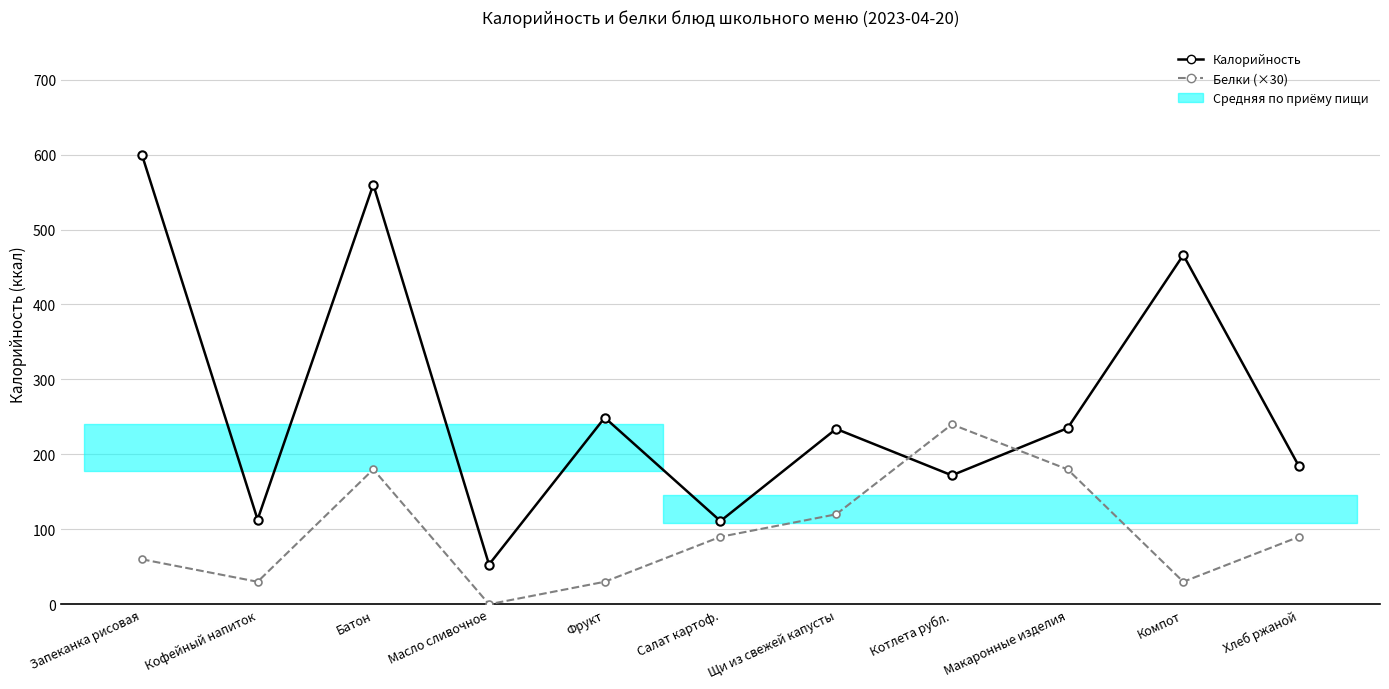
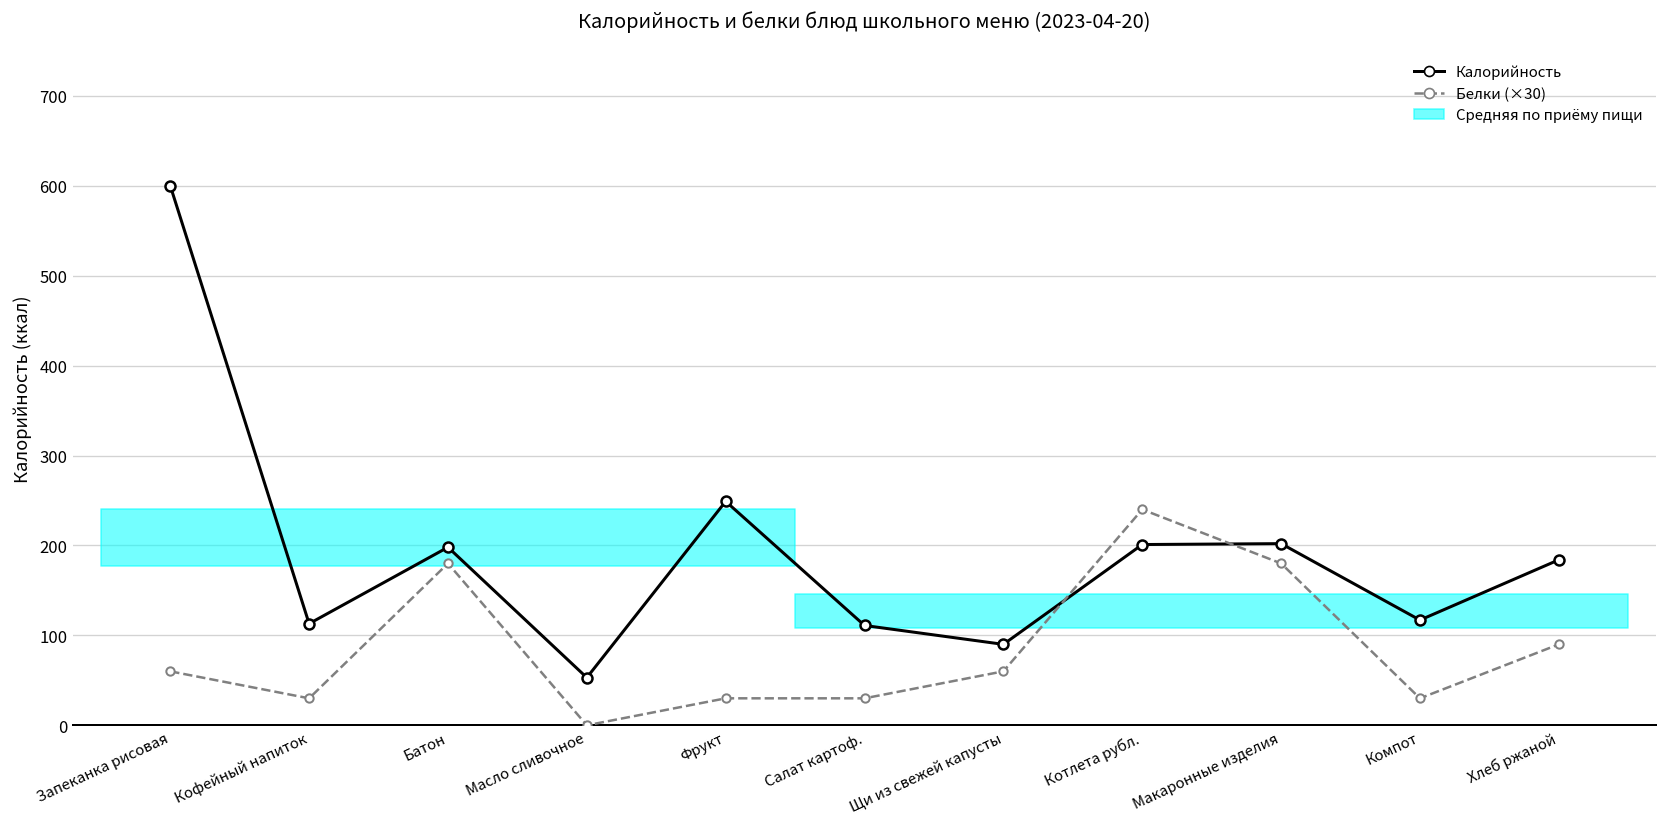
Калорийность, Батон: 560 -> 200
Белки (×30), Салат картоф.: 90 -> 30
Калорийность, Щи из свежей капусты: 230 -> 90
Белки (×30), Щи из свежей капусты: 120 -> 60
Калорийность, Котлета рубл.: 170 -> 200
Калорийность, Макаронные изделия: 240 -> 200
Калорийность, Компот: 470 -> 120
